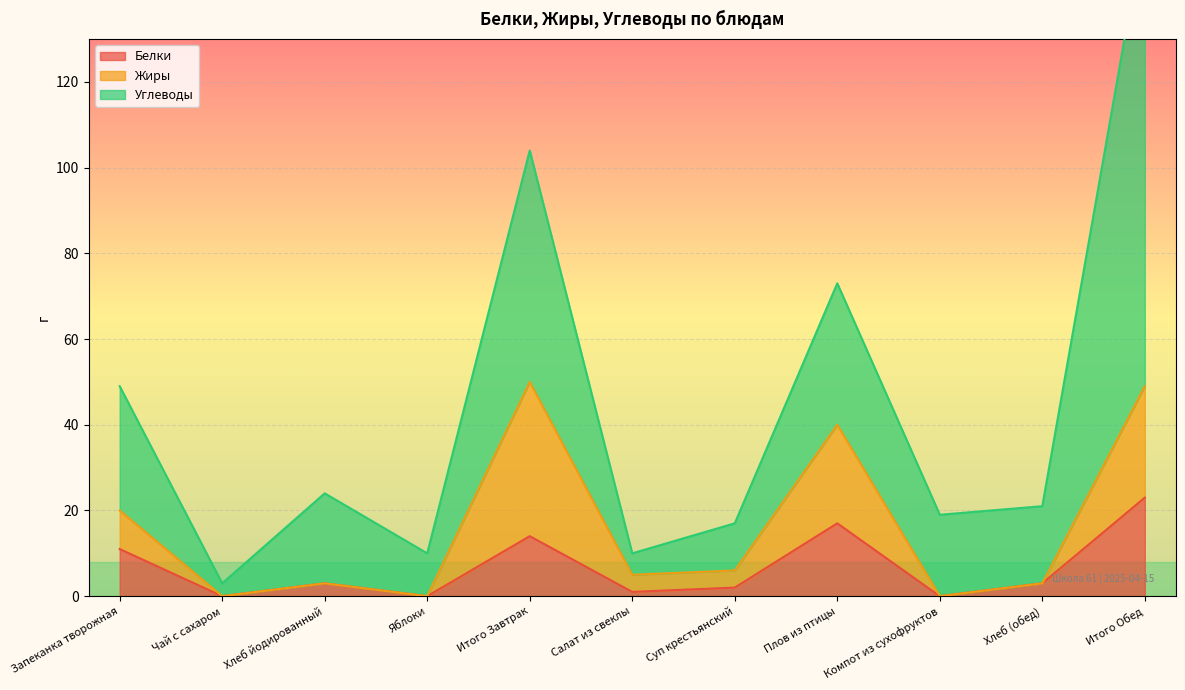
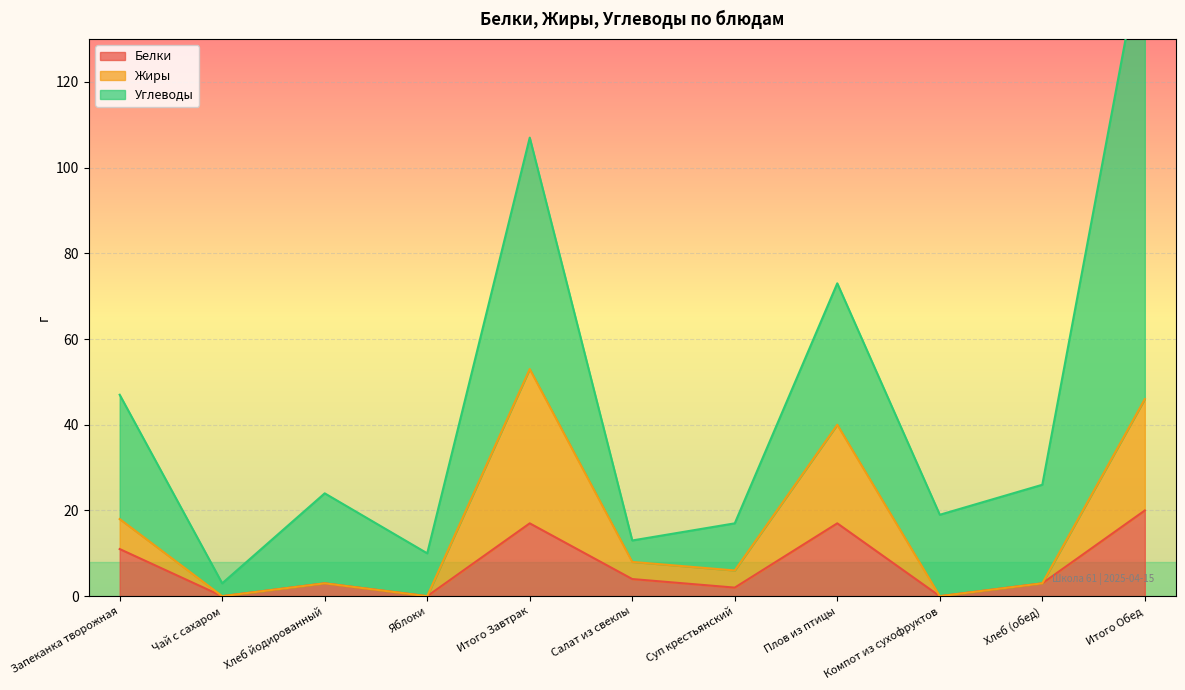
Жиры, Запеканка творожная: 9 -> 7
Белки, Итого Завтрак: 14 -> 17
Белки, Салат из свеклы: 1 -> 4
Углеводы, Хлеб (обед): 18 -> 23
Белки, Итого Обед: 23 -> 20
